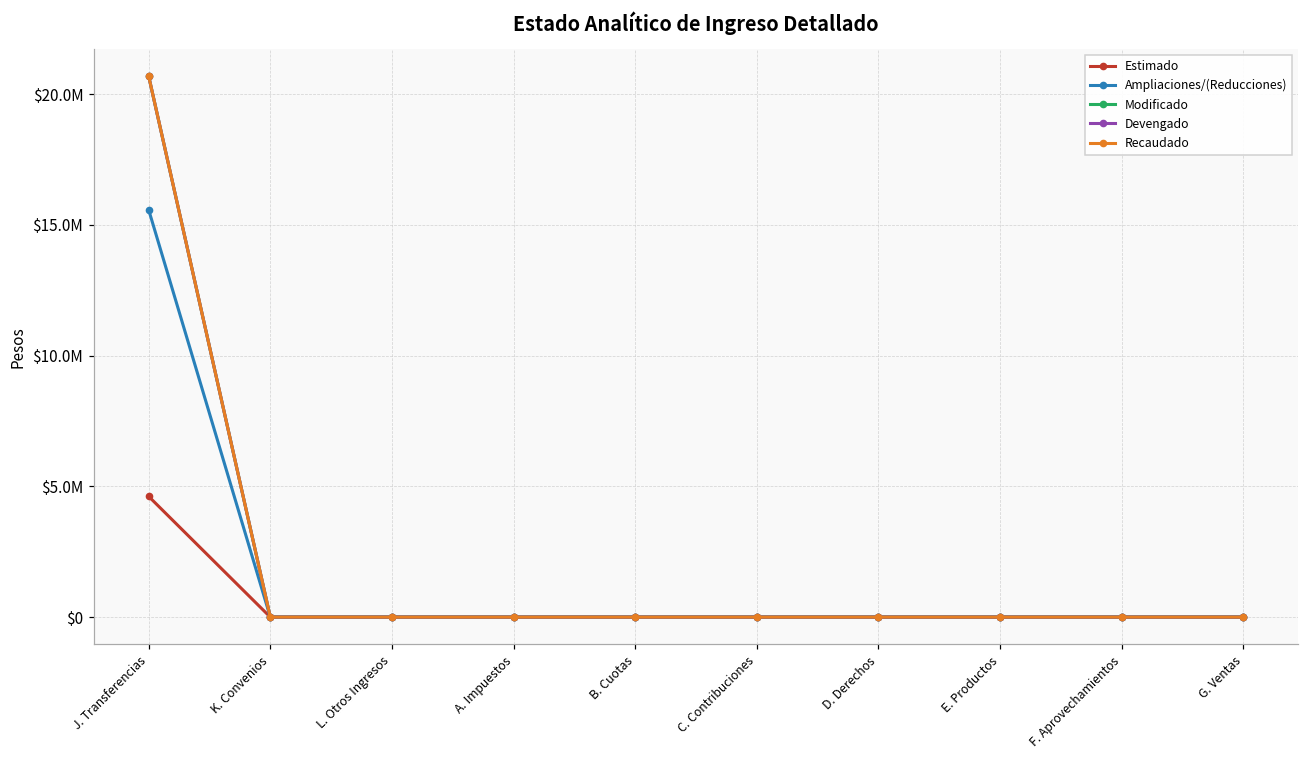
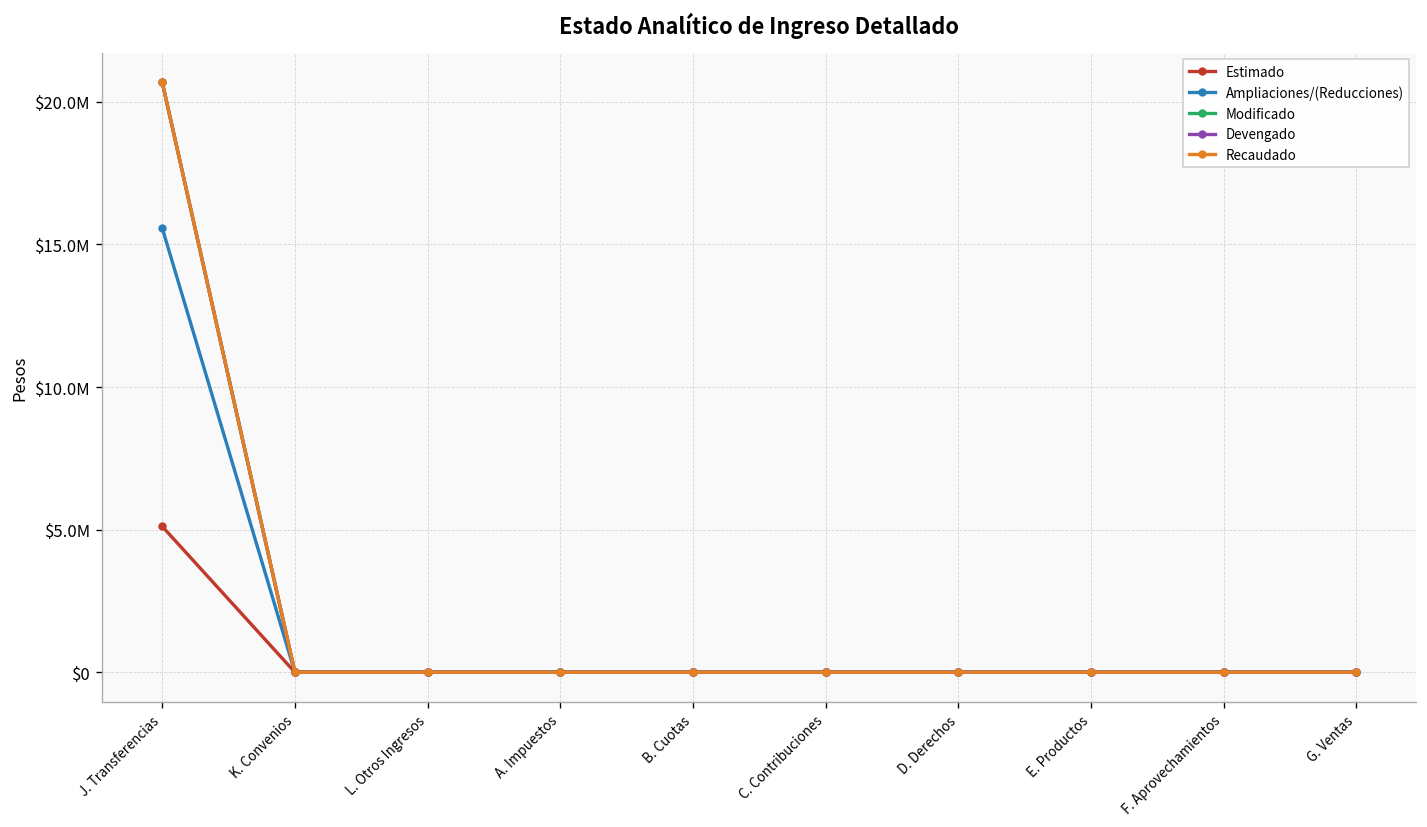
Estimado, J. Transferencias: $4600000 -> $5100000
